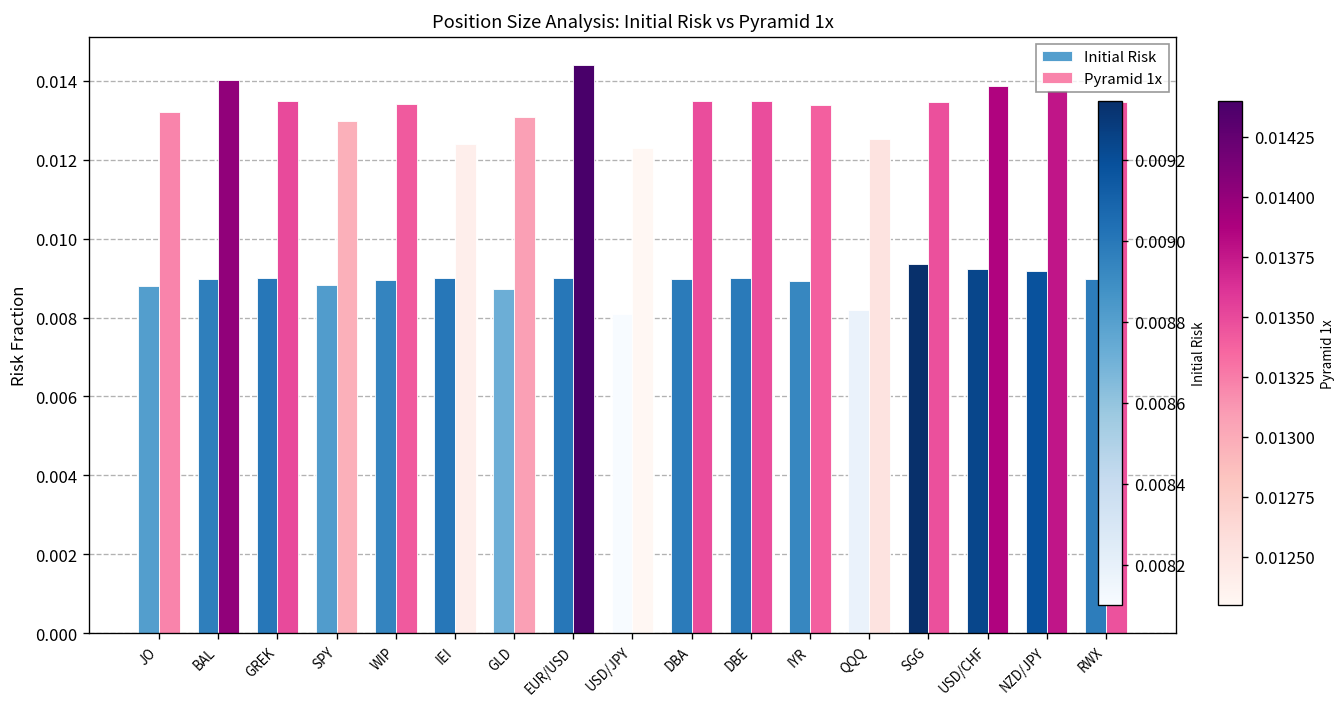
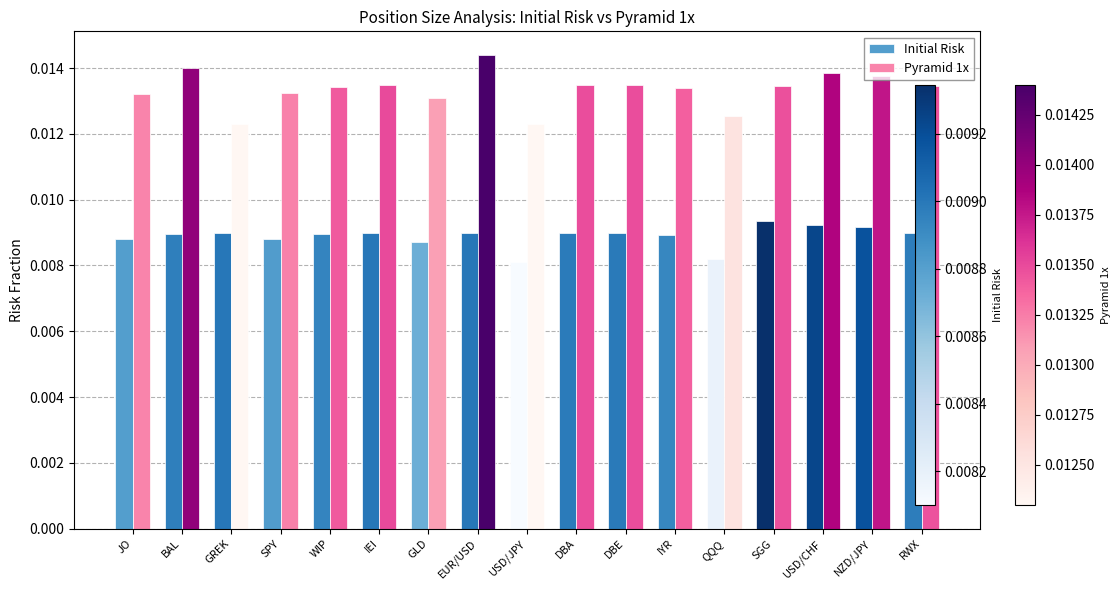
Pyramid 1x, GREK: 0.0135 -> 0.0123
Pyramid 1x, SPY: 0.0130 -> 0.0132
Pyramid 1x, IEI: 0.0124 -> 0.0135
